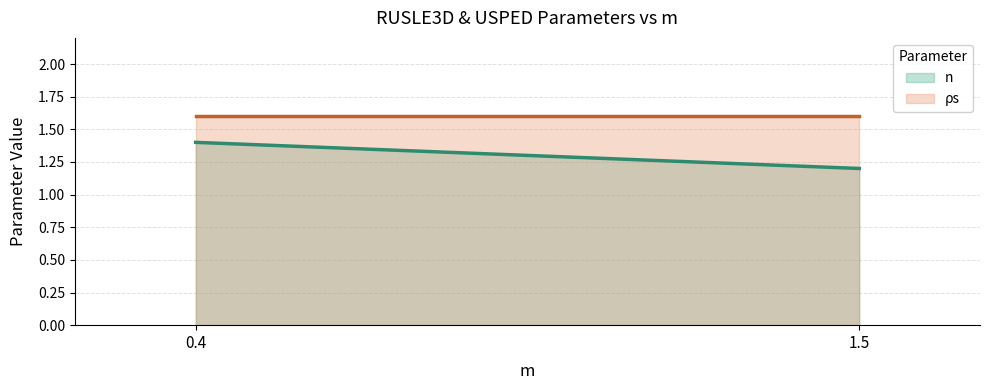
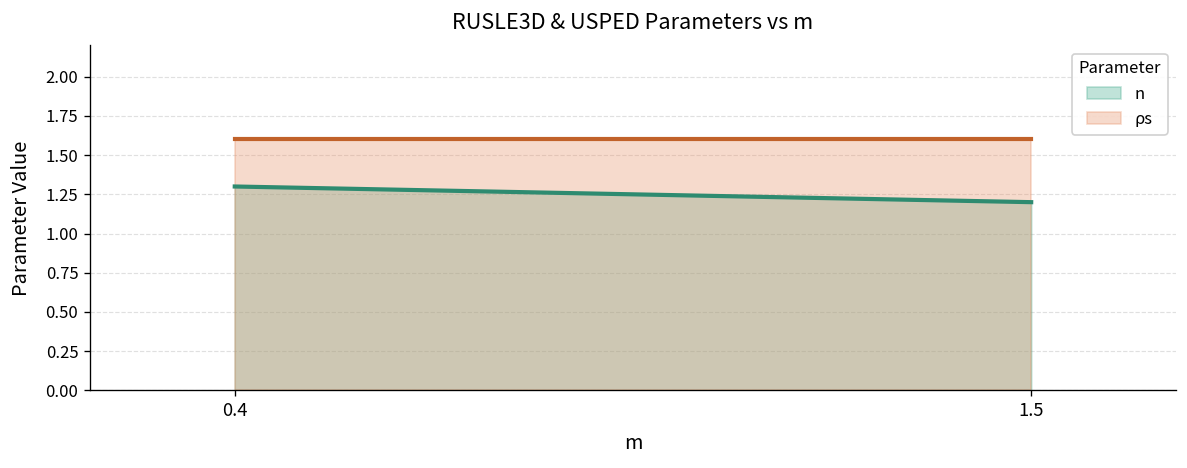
n, 0.4: 1.4 -> 1.3
